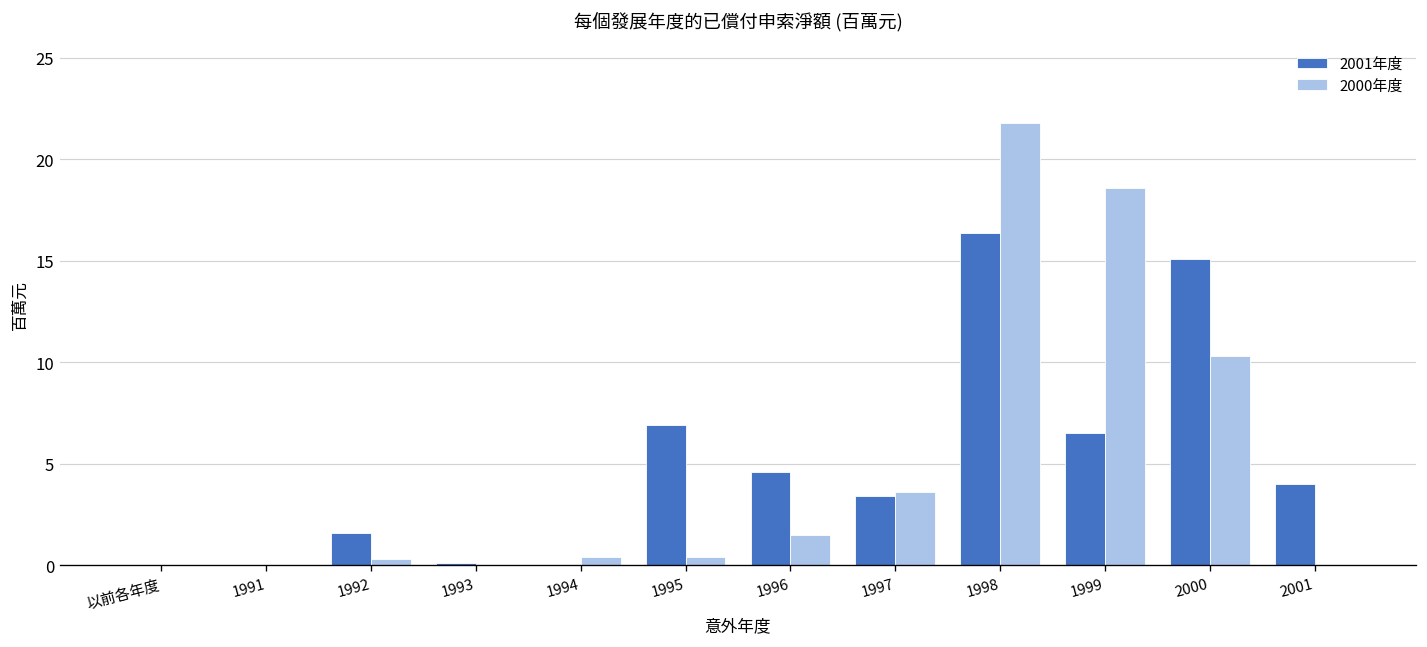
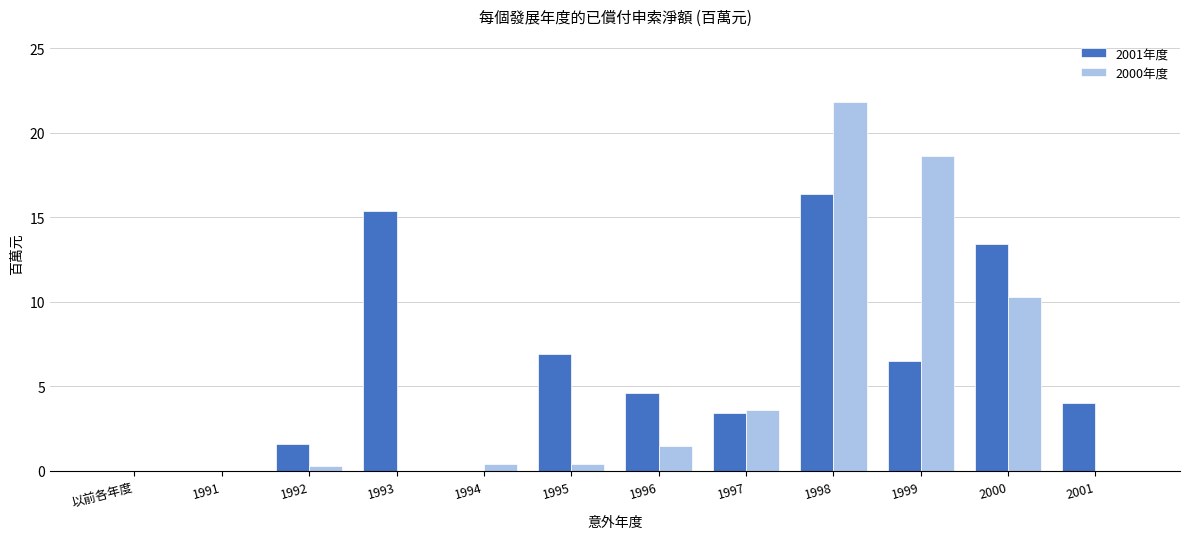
2001年度, 1993: 0.1 -> 15.4
2001年度, 2000: 15.1 -> 13.4
